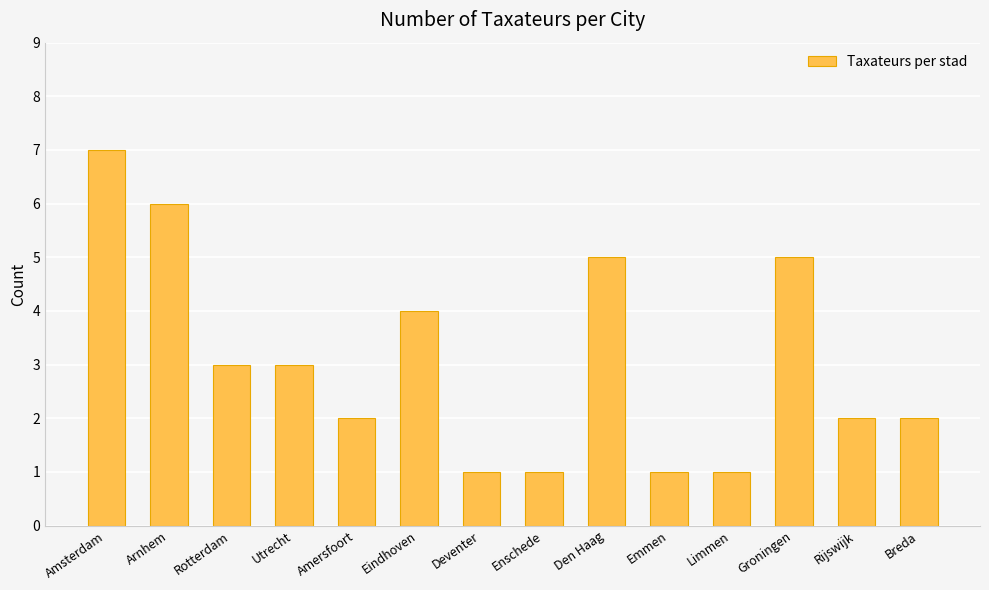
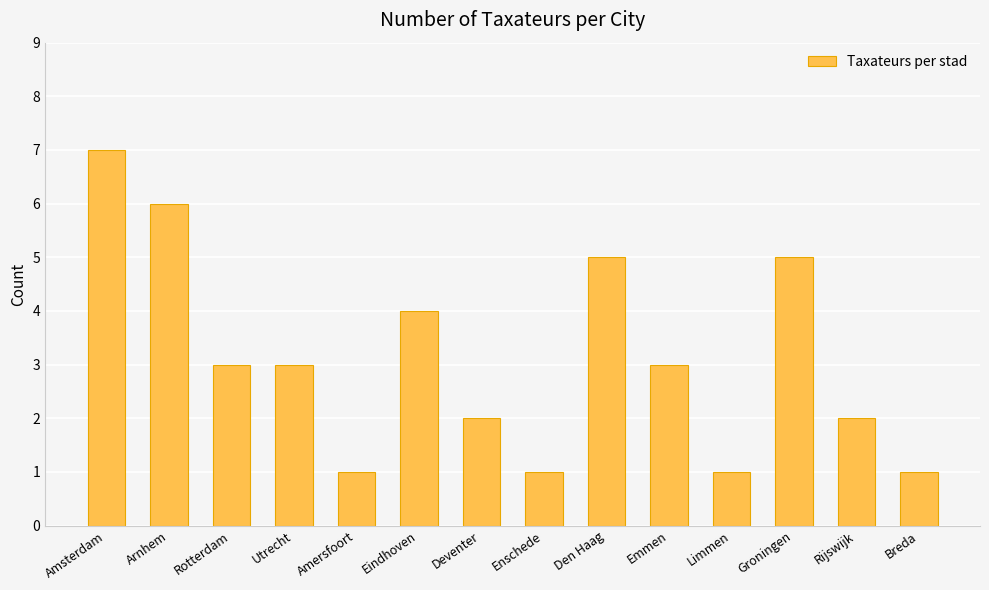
Amersfoort: 2 -> 1
Deventer: 1 -> 2
Emmen: 1 -> 3
Breda: 2 -> 1
